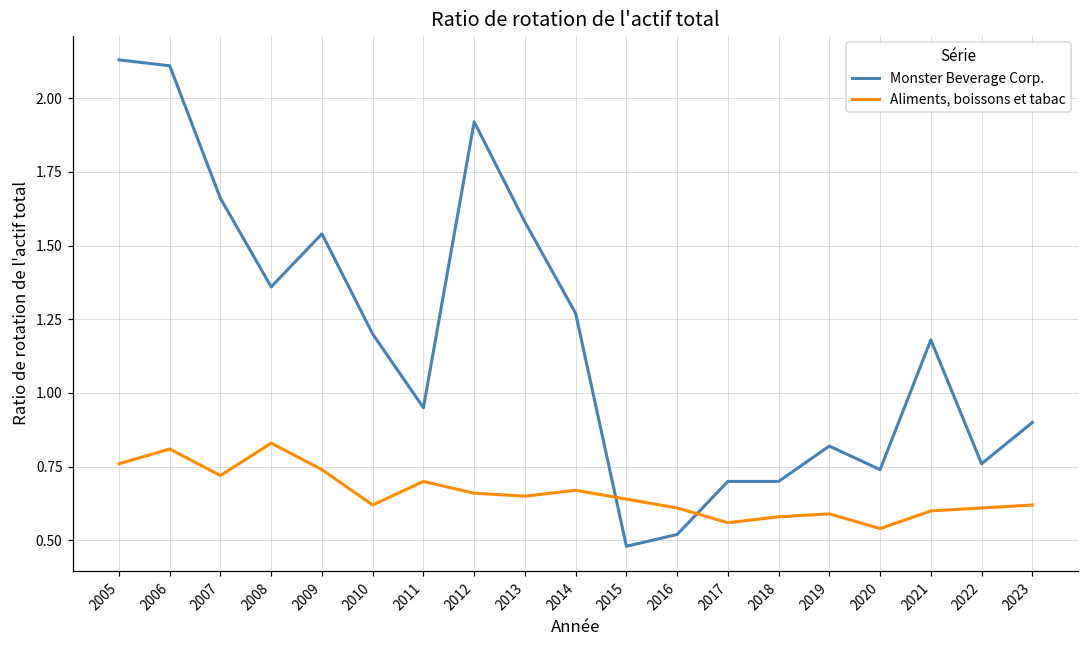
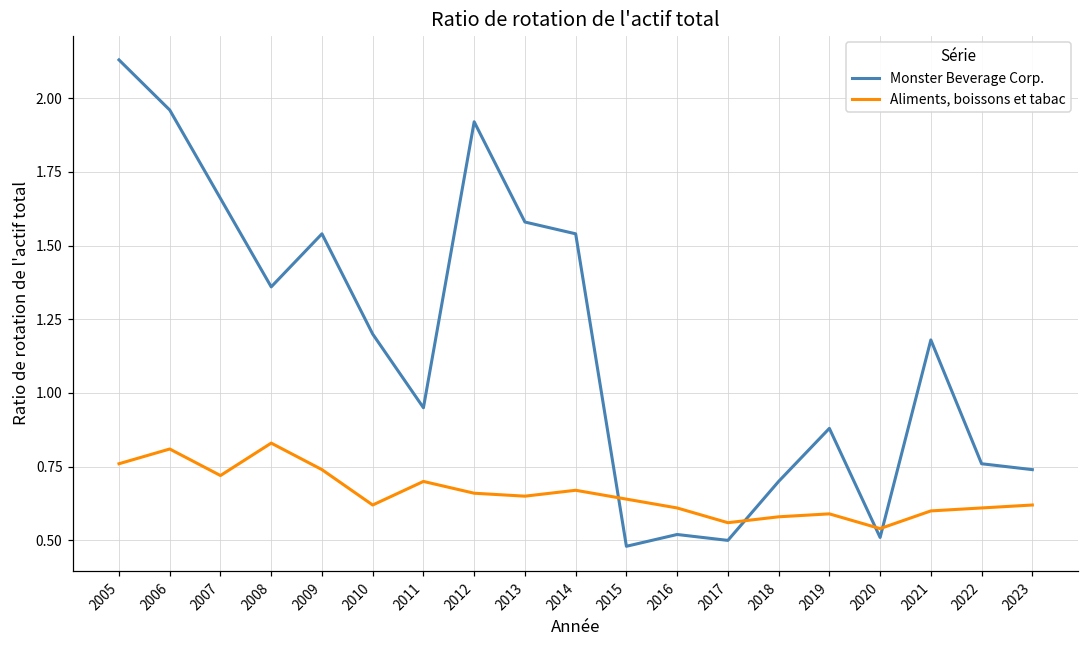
Monster Beverage Corp., 2006: 2.11 -> 1.96
Monster Beverage Corp., 2014: 1.27 -> 1.54
Monster Beverage Corp., 2017: 0.7 -> 0.5
Monster Beverage Corp., 2019: 0.82 -> 0.88
Monster Beverage Corp., 2020: 0.74 -> 0.51
Monster Beverage Corp., 2023: 0.90 -> 0.74
